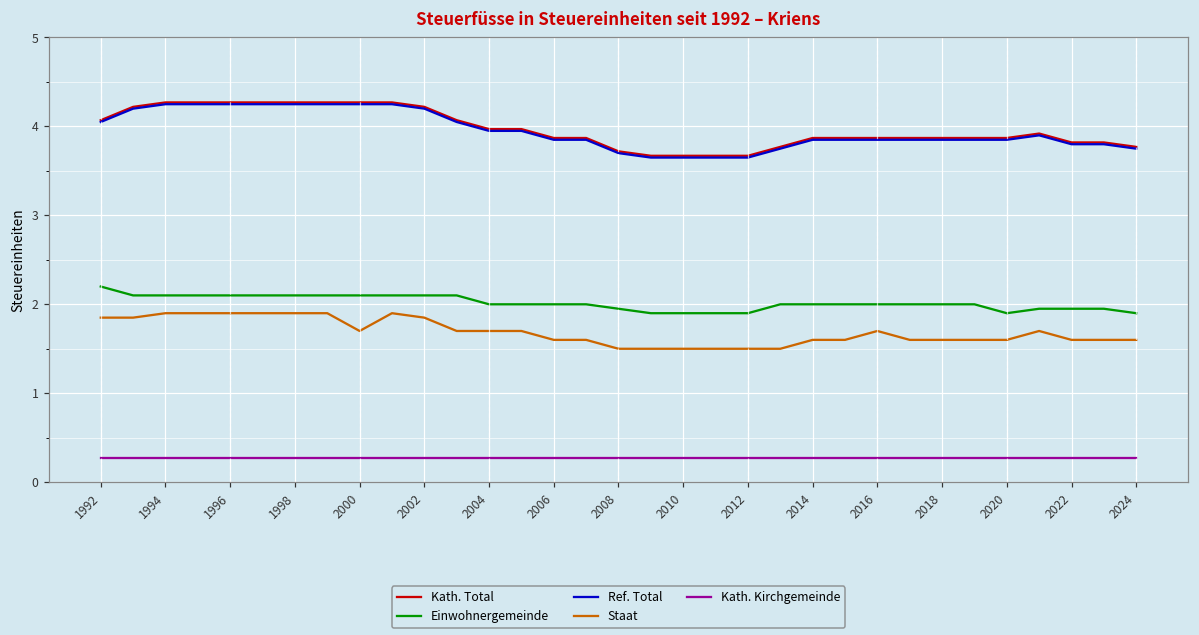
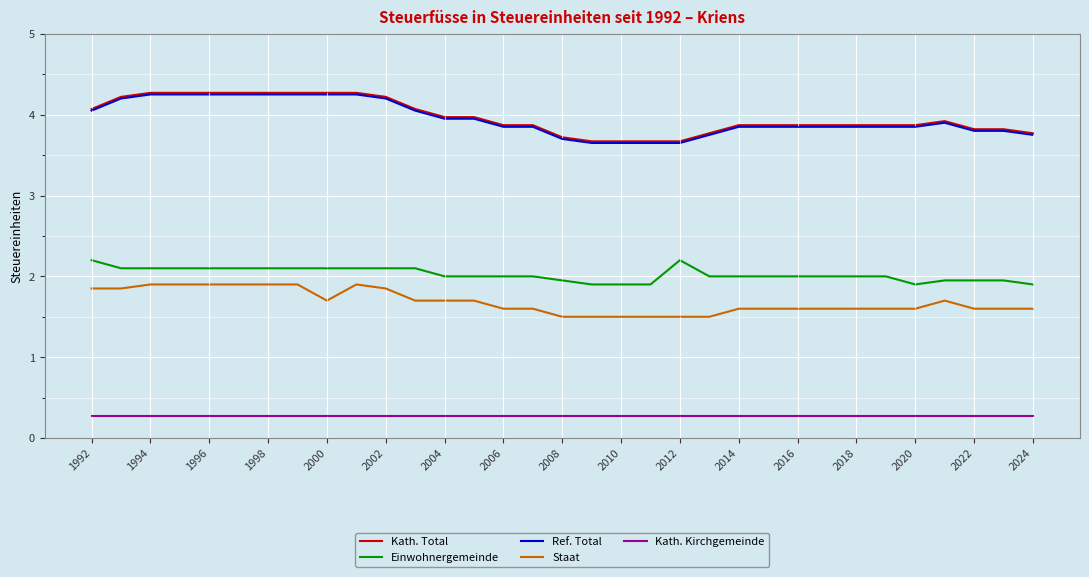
Einwohnergemeinde, 2012: 1.9 -> 2.2
Staat, 2016: 1.7 -> 1.6
